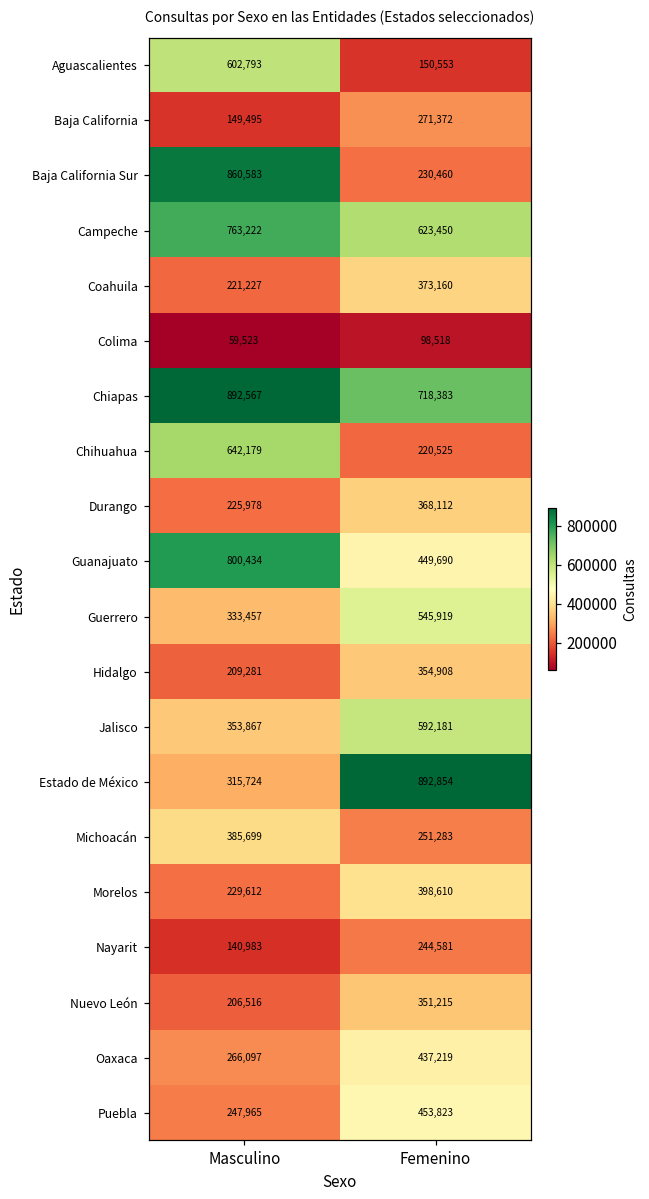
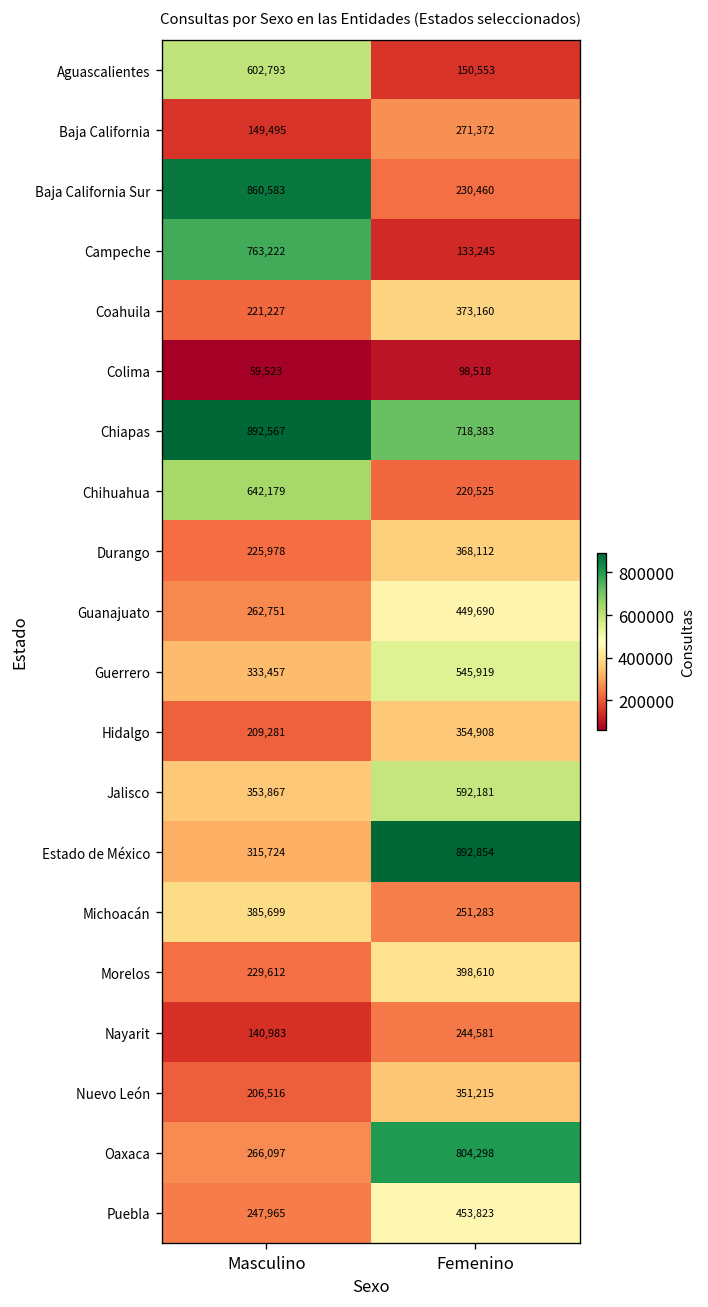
Campeche, Femenino: 623,450 -> 133,245
Guanajuato, Masculino: 800,434 -> 262,751
Oaxaca, Femenino: 437,219 -> 804,298
